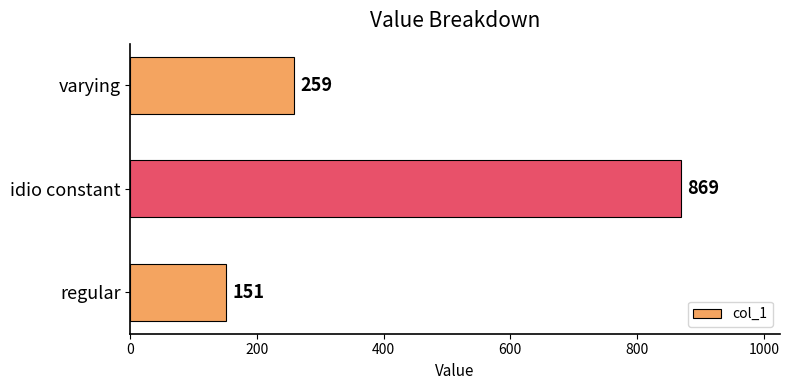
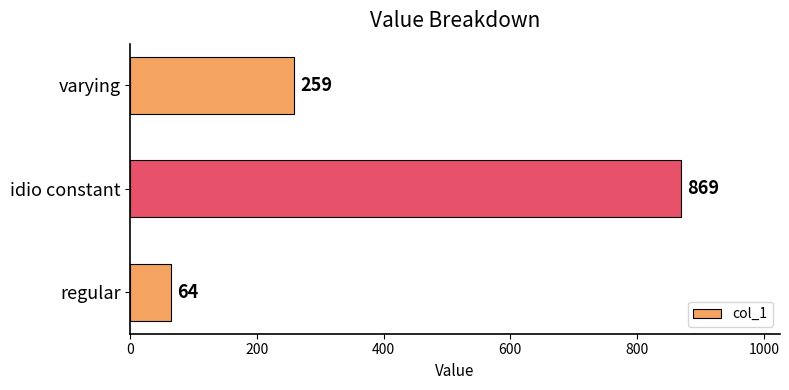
regular: 151 -> 64
